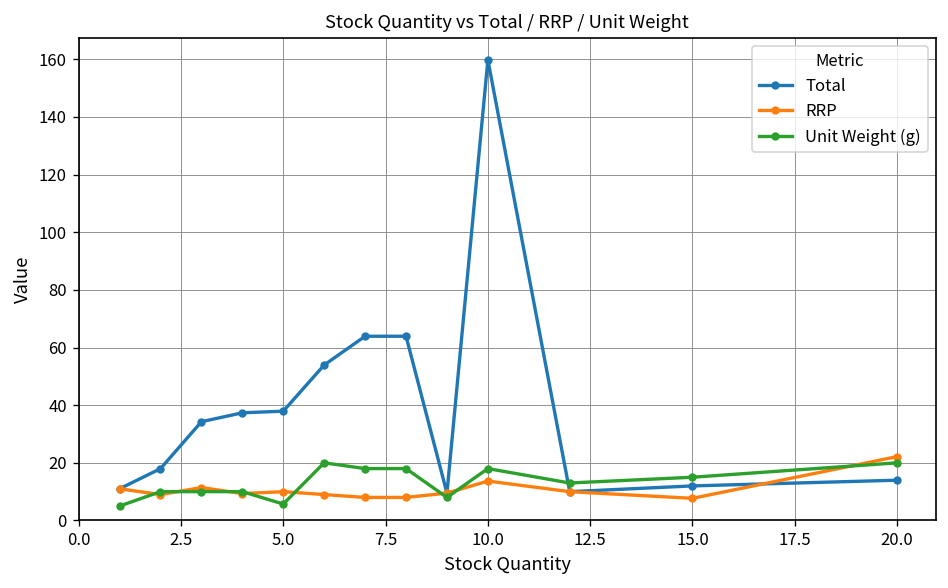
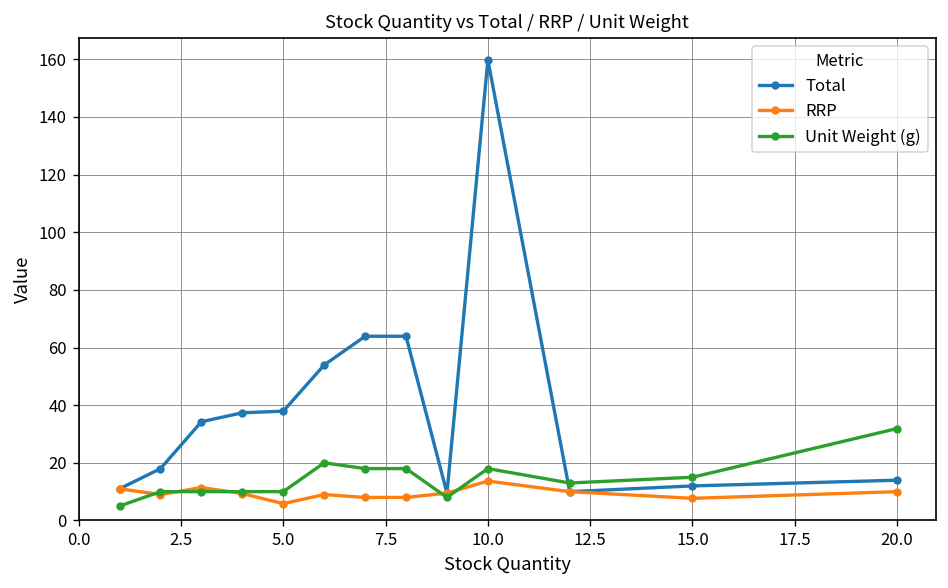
RRP, 5.0: 10 -> 6
Unit Weight (g), 5.0: 6 -> 10
RRP, 20.0: 22 -> 10
Unit Weight (g), 20.0: 20 -> 32
